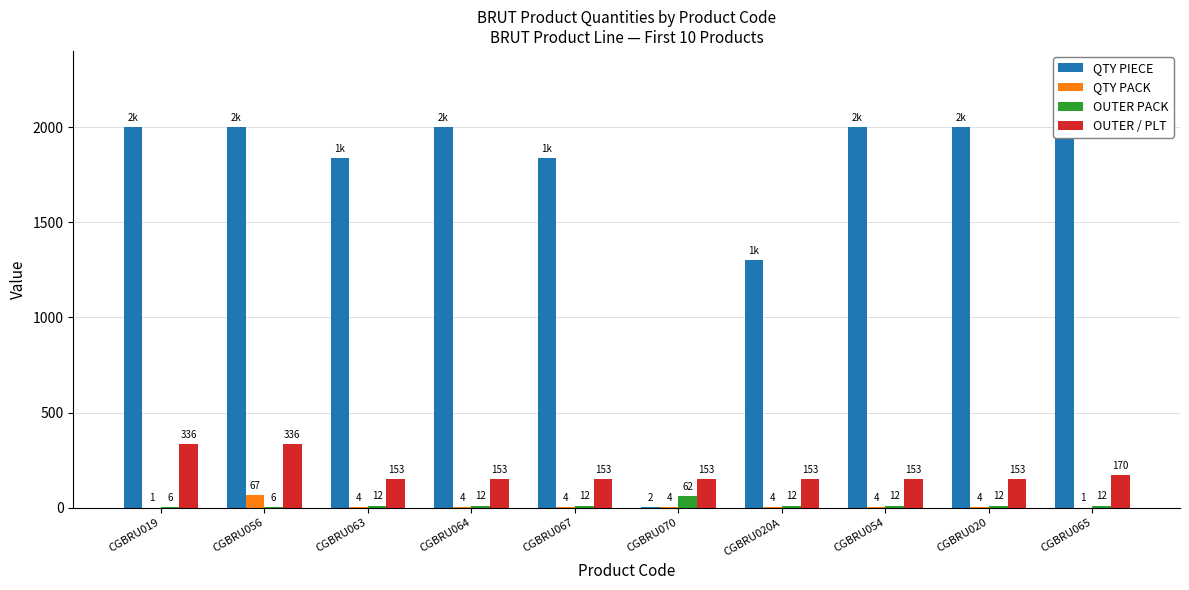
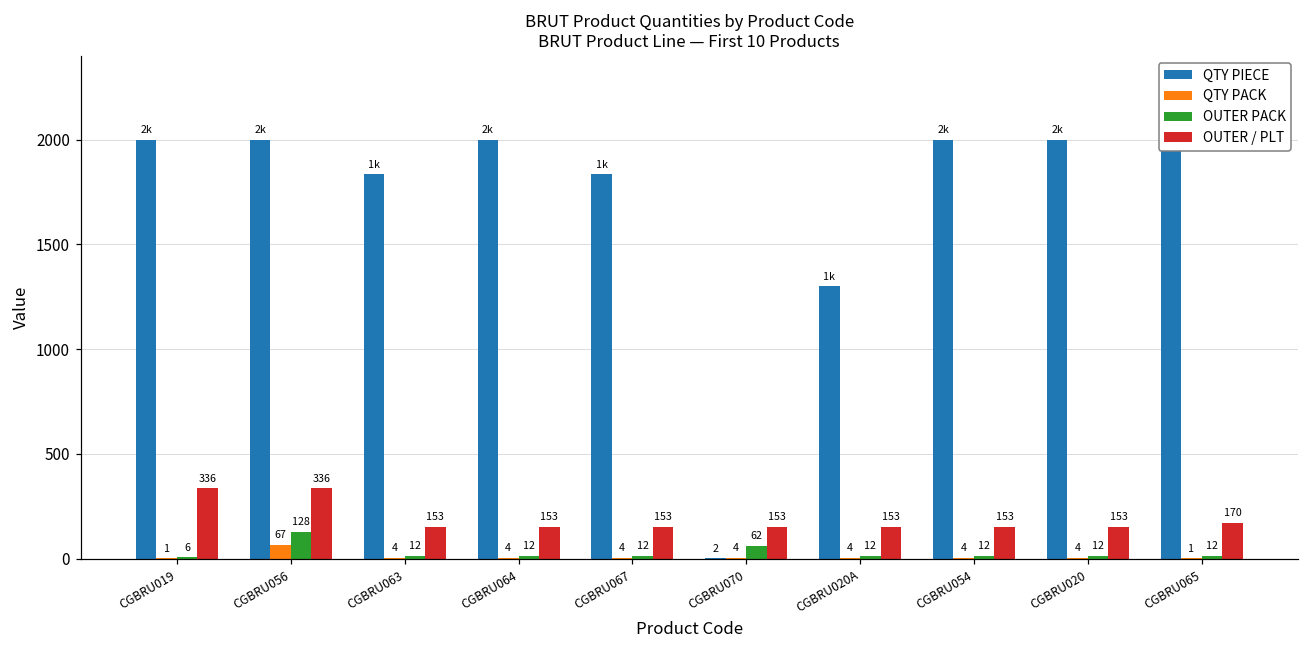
OUTER PACK, CGBRU056: 6 -> 128
